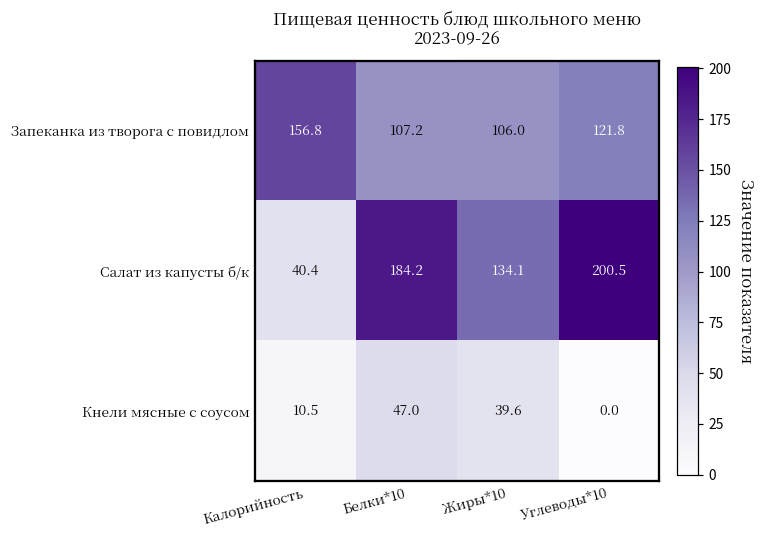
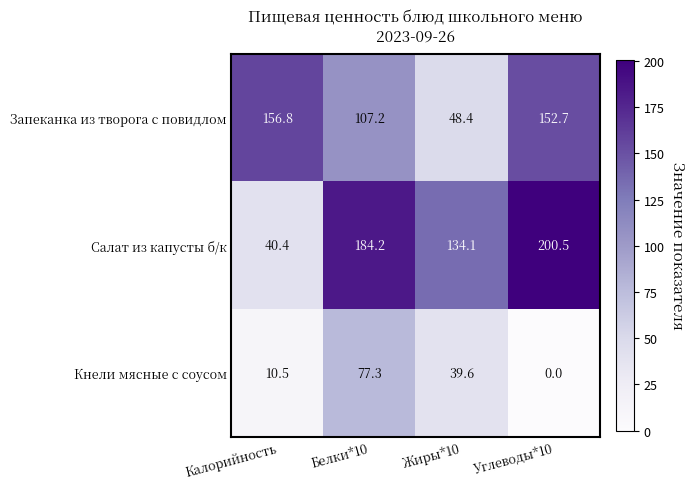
Запеканка из творога с повидлом, Жиры*10: 106.0 -> 48.4
Запеканка из творога с повидлом, Углеводы*10: 121.8 -> 152.7
Кнели мясные с соусом, Белки*10: 47.0 -> 77.3
